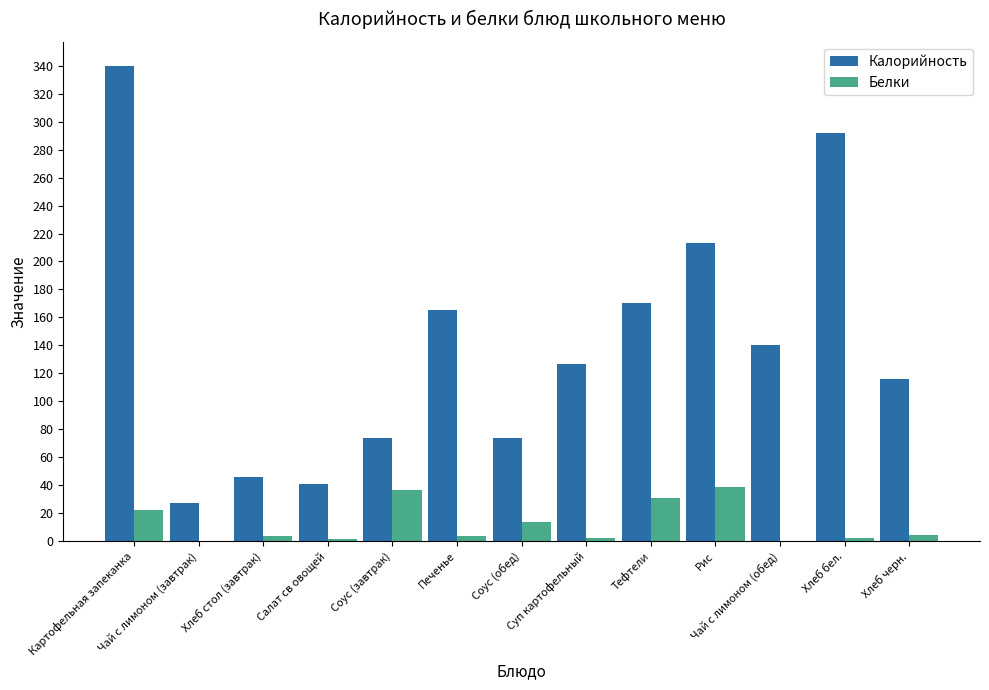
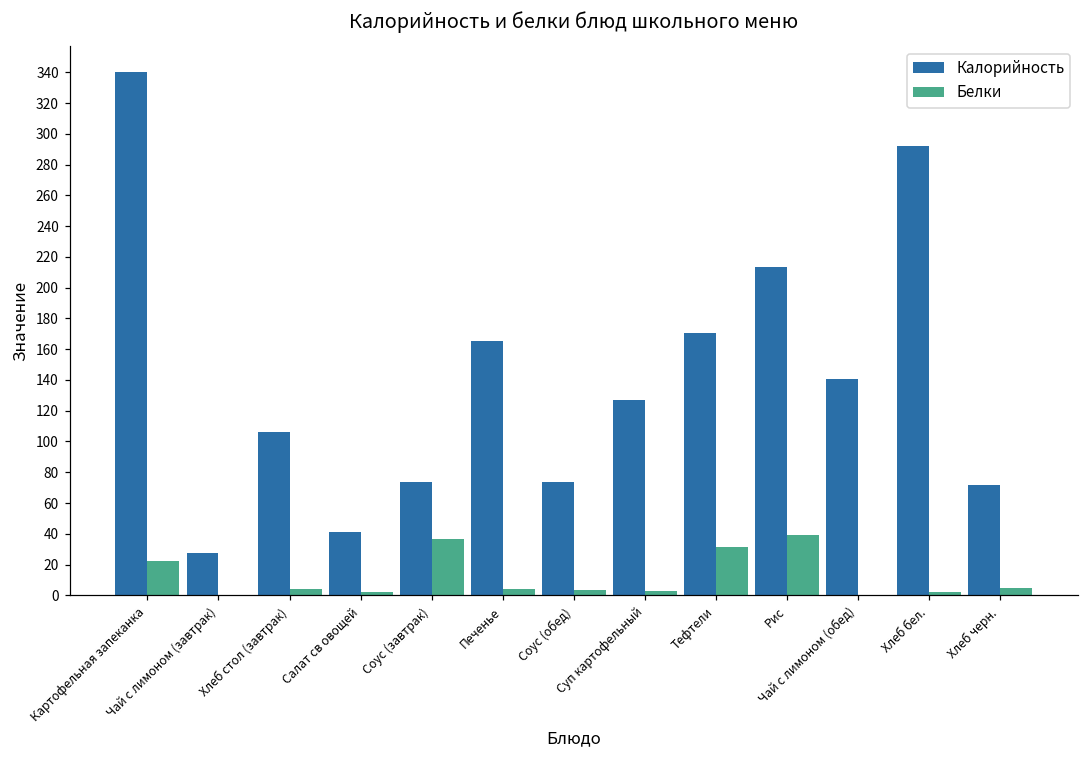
Калорийность, Хлеб стол (завтрак): 46 -> 106
Белки, Соус (обед): 13 -> 3
Калорийность, Хлеб черн.: 116 -> 72
